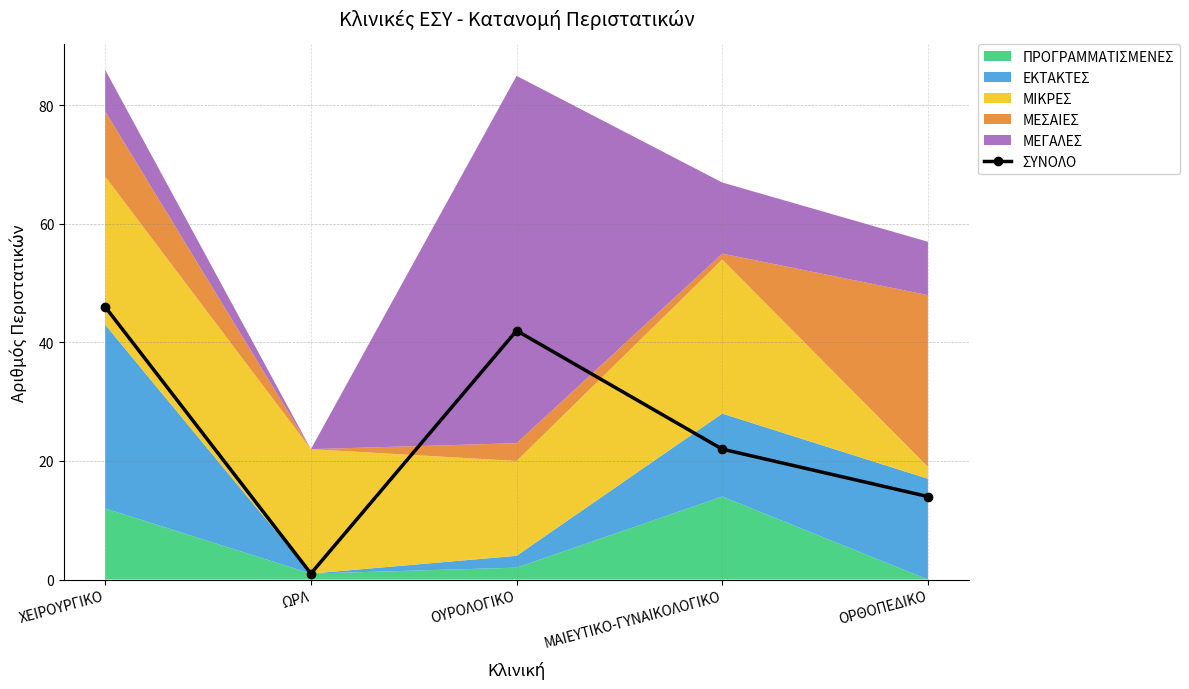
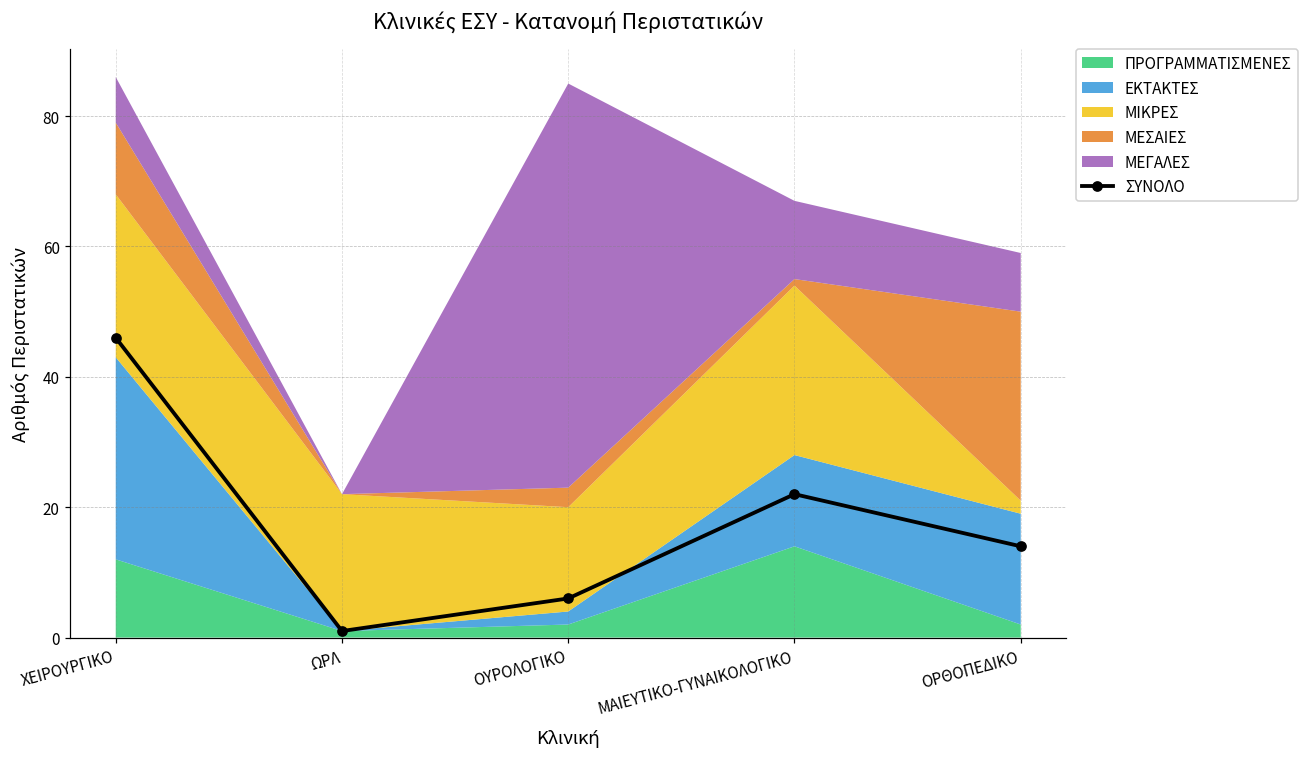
ΣΥΝΟΛΟ, ΟΥΡΟΛΟΓΙΚΟ: 42 -> 6
ΠΡΟΓΡΑΜΜΑΤΙΣΜΕΝΕΣ, ΟΡΘΟΠΕΔΙΚΟ: 0 -> 2
